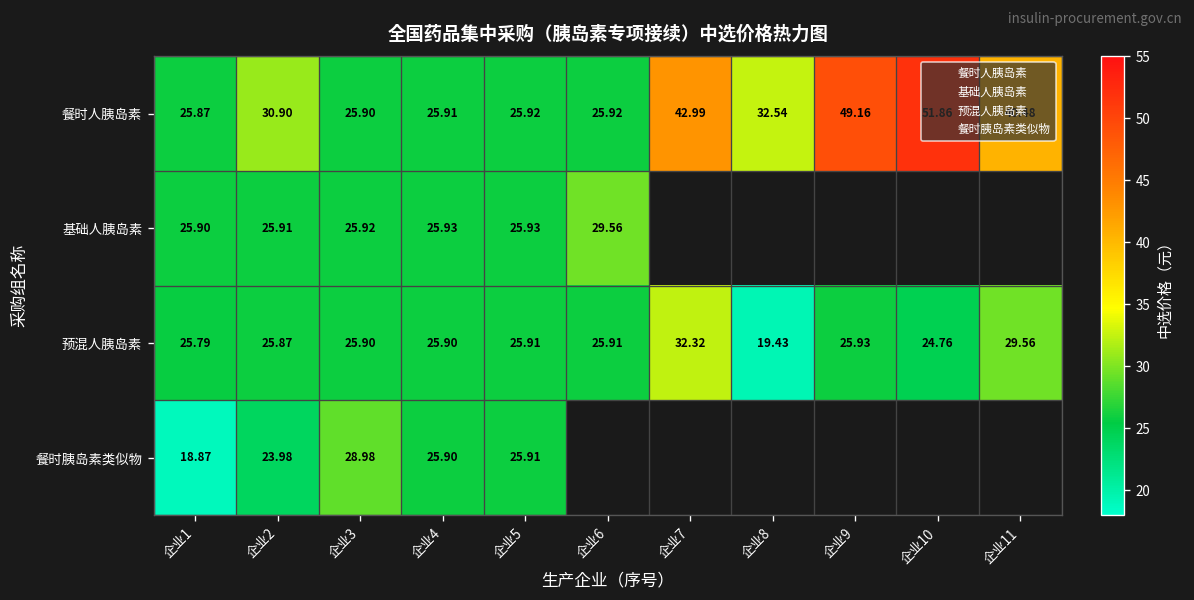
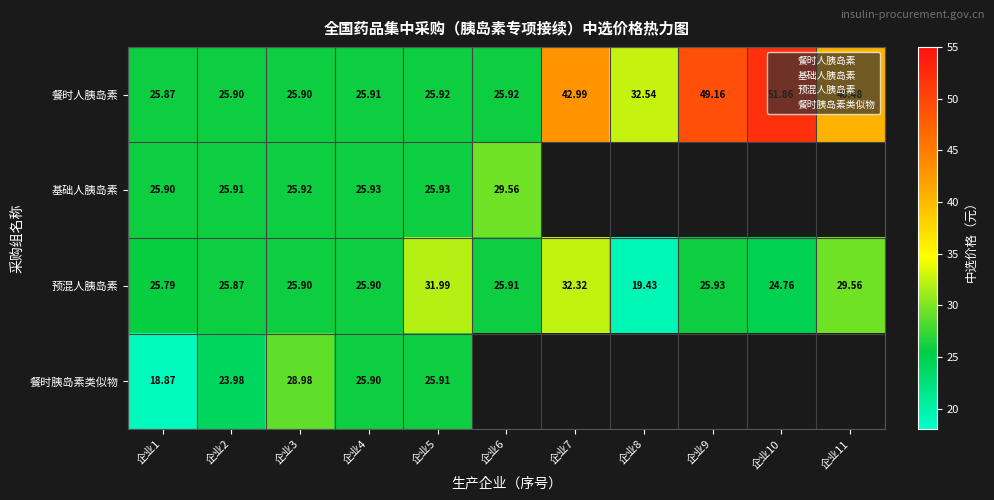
餐时人胰岛素, 企业2: 30.90 -> 25.90
预混人胰岛素, 企业5: 25.91 -> 31.99
